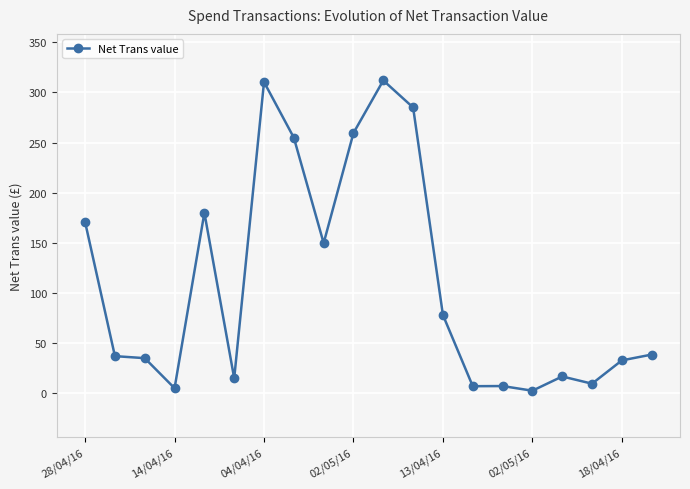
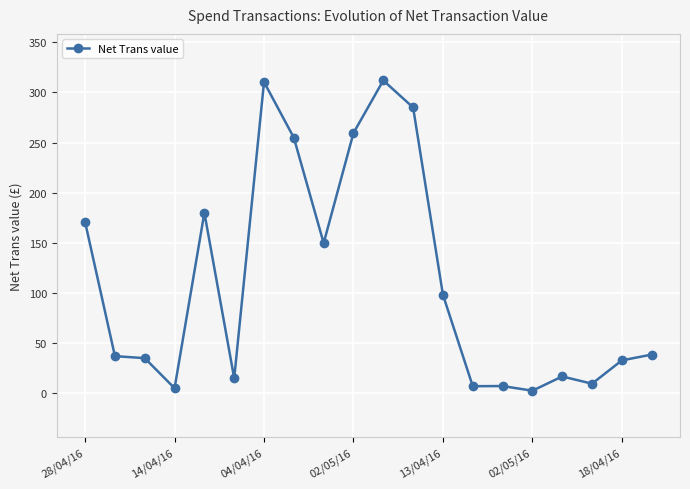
13/04/16: 78 -> 98
